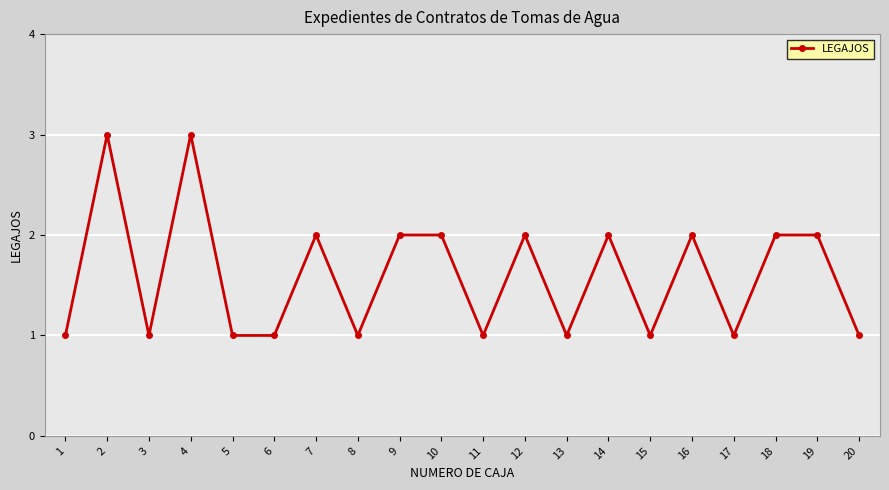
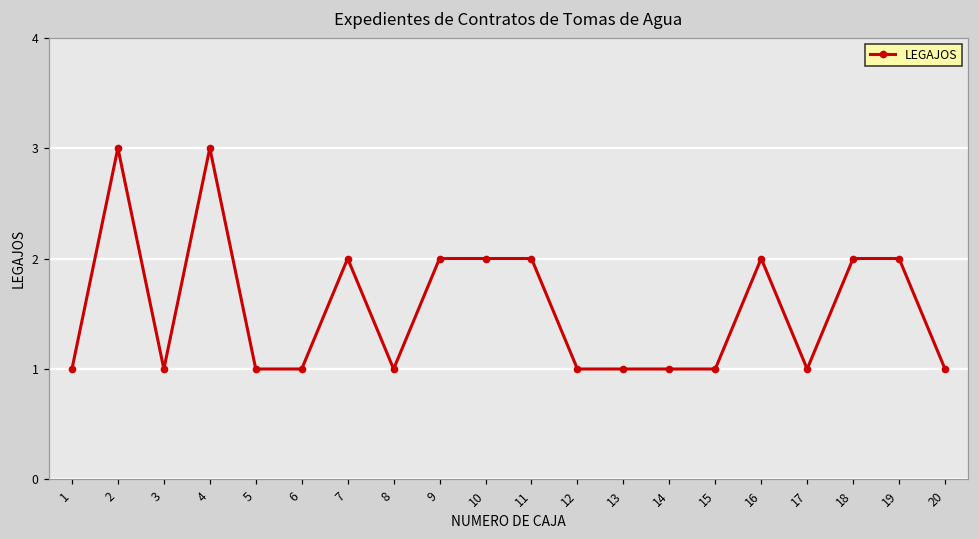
11: 1 -> 2
12: 2 -> 1
14: 2 -> 1
